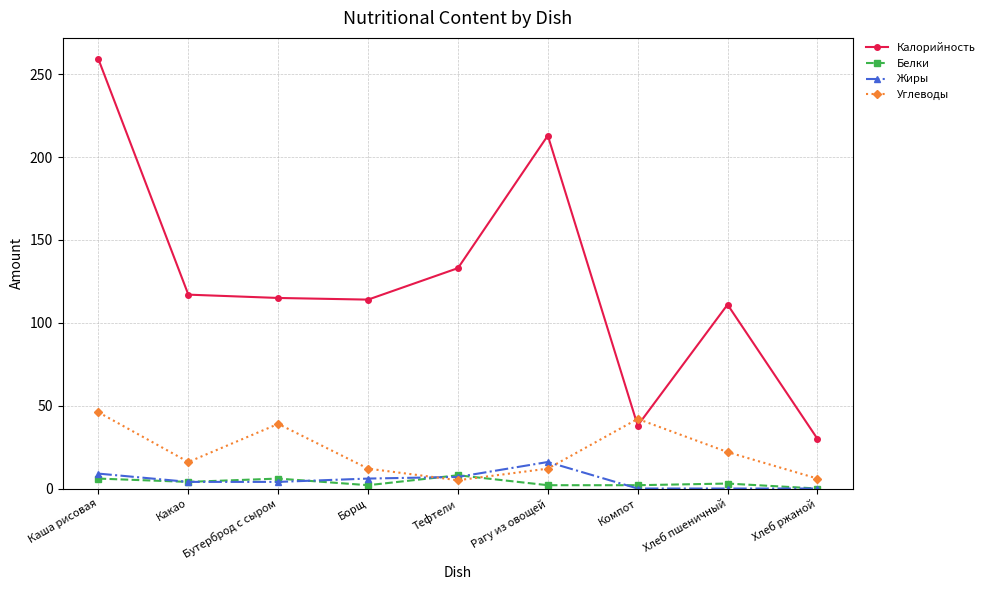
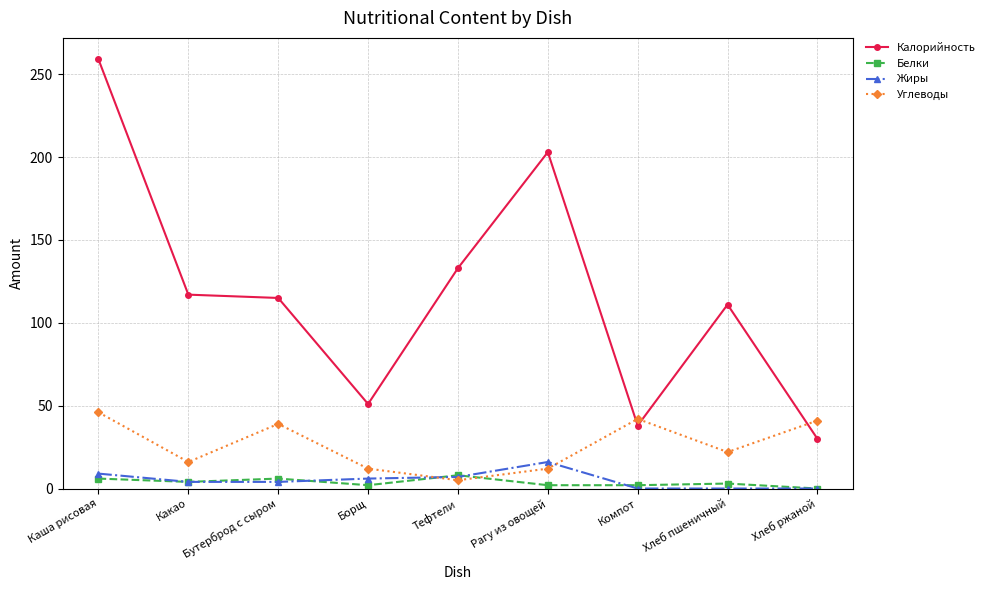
Калорийность, Борщ: 114 -> 51
Калорийность, Рагу из овощей: 213 -> 203
Углеводы, Хлеб ржаной: 6 -> 41
